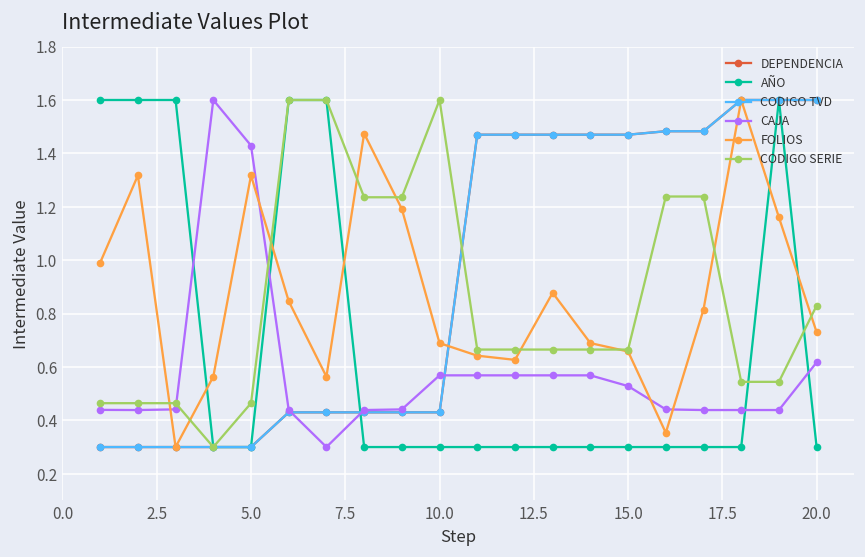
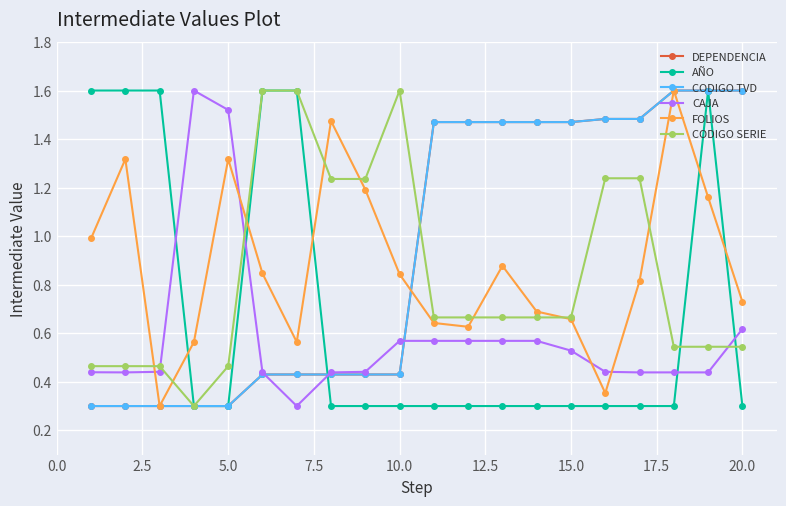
CAJA, 5.0: 1.43 -> 1.52
FOLIOS, 10.0: 0.69 -> 0.84
CODIGO SERIE, 20.0: 0.83 -> 0.54
